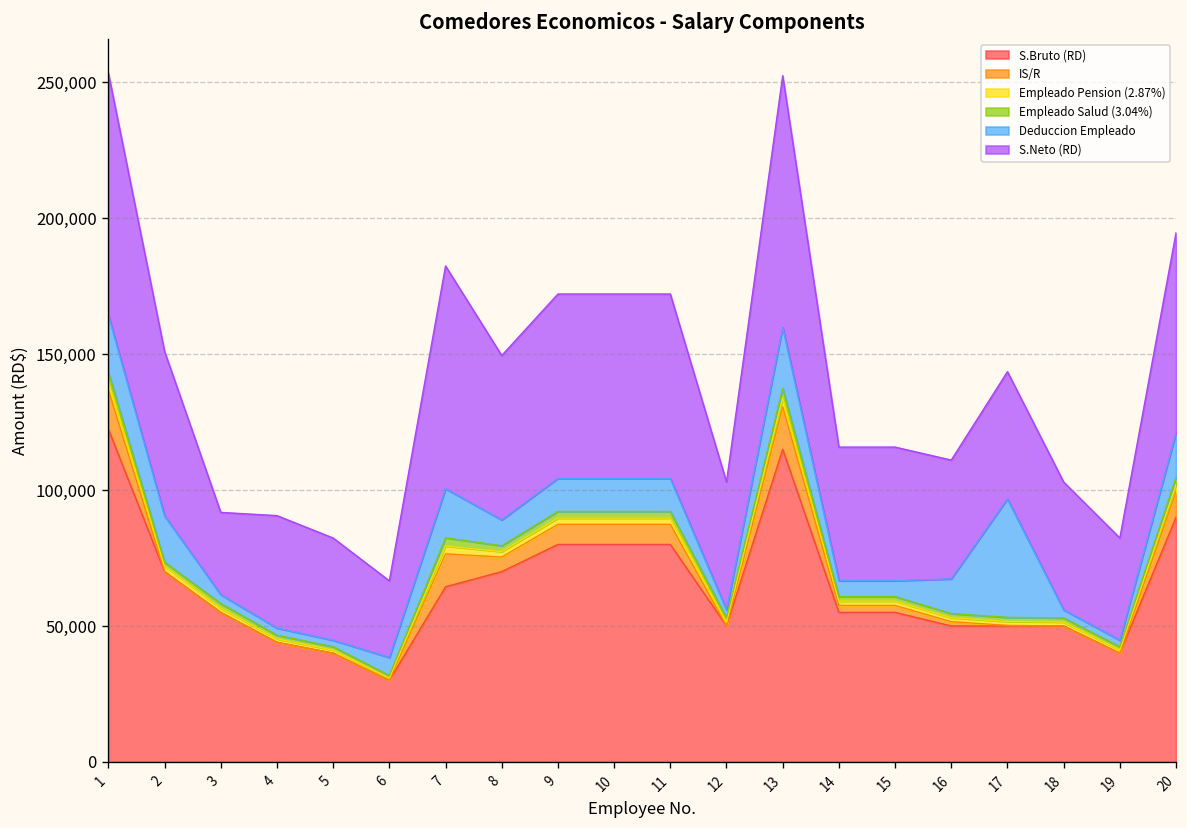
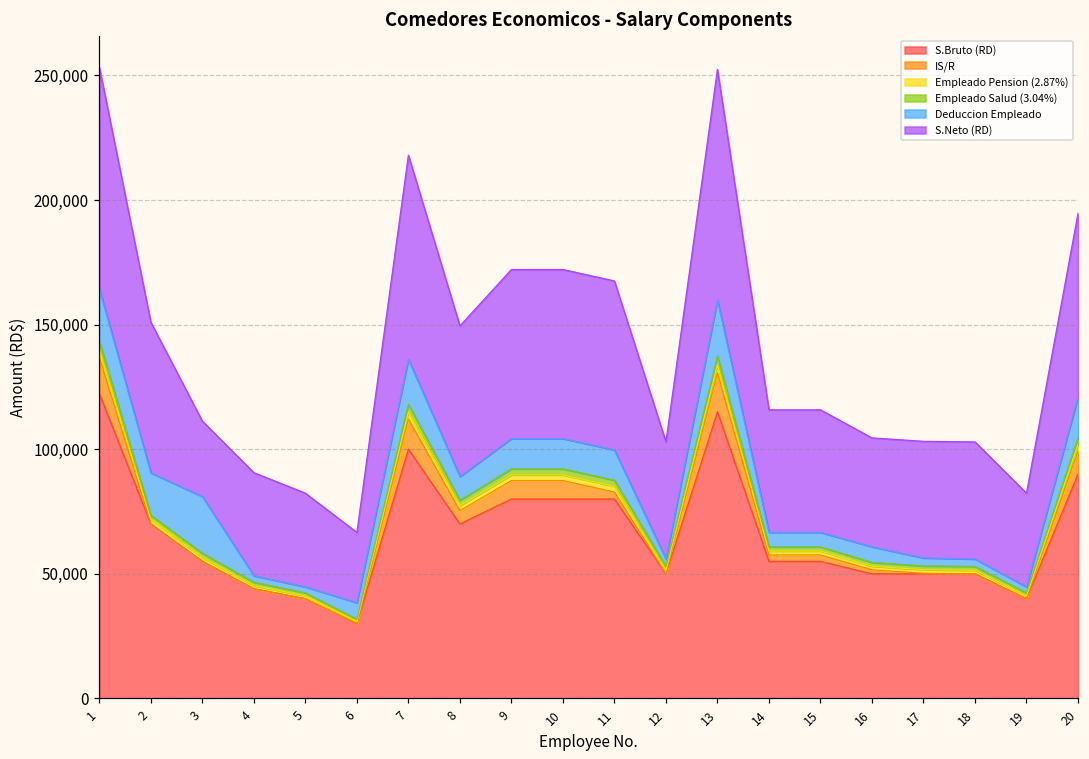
Deduccion Empleado, 3: 3,000 -> 23,000
S.Bruto (RD), 7: 64,000 -> 100,000
IS/R, 11: 7,000 -> 3,000
Deduccion Empleado, 16: 13,000 -> 6,000
Deduccion Empleado, 17: 44,000 -> 3,000
